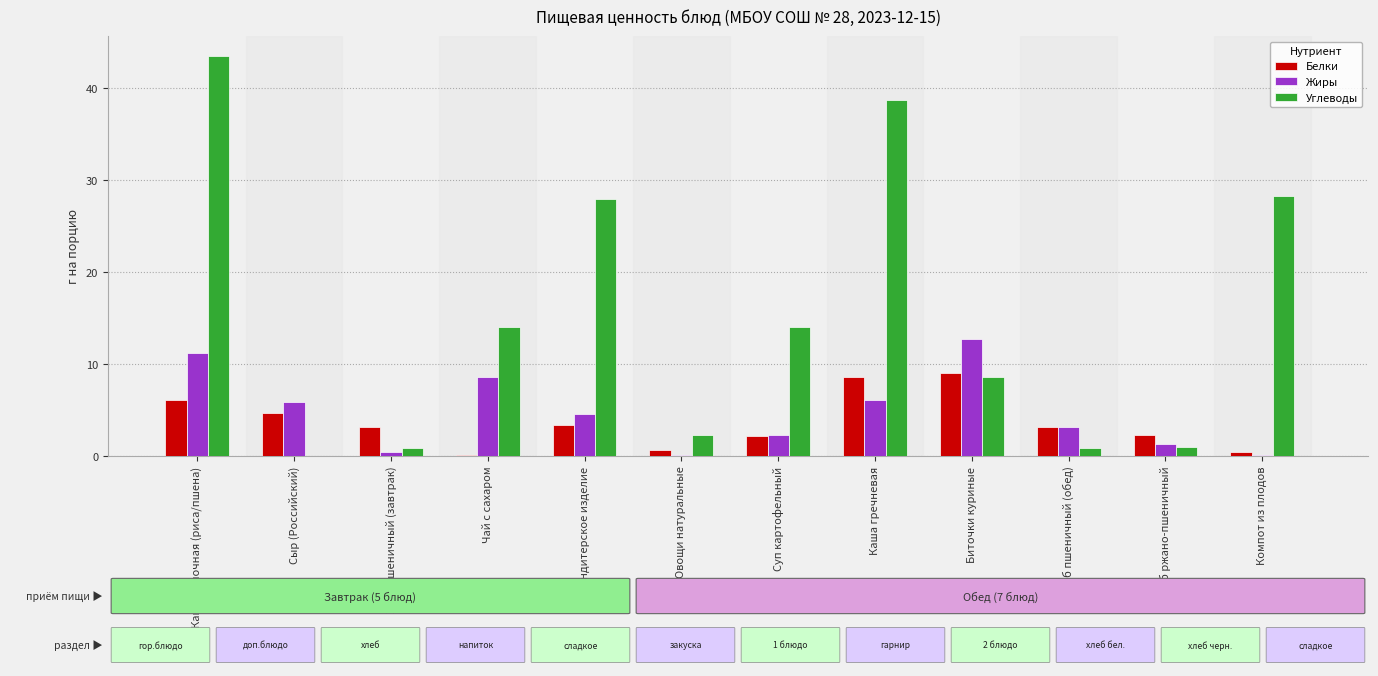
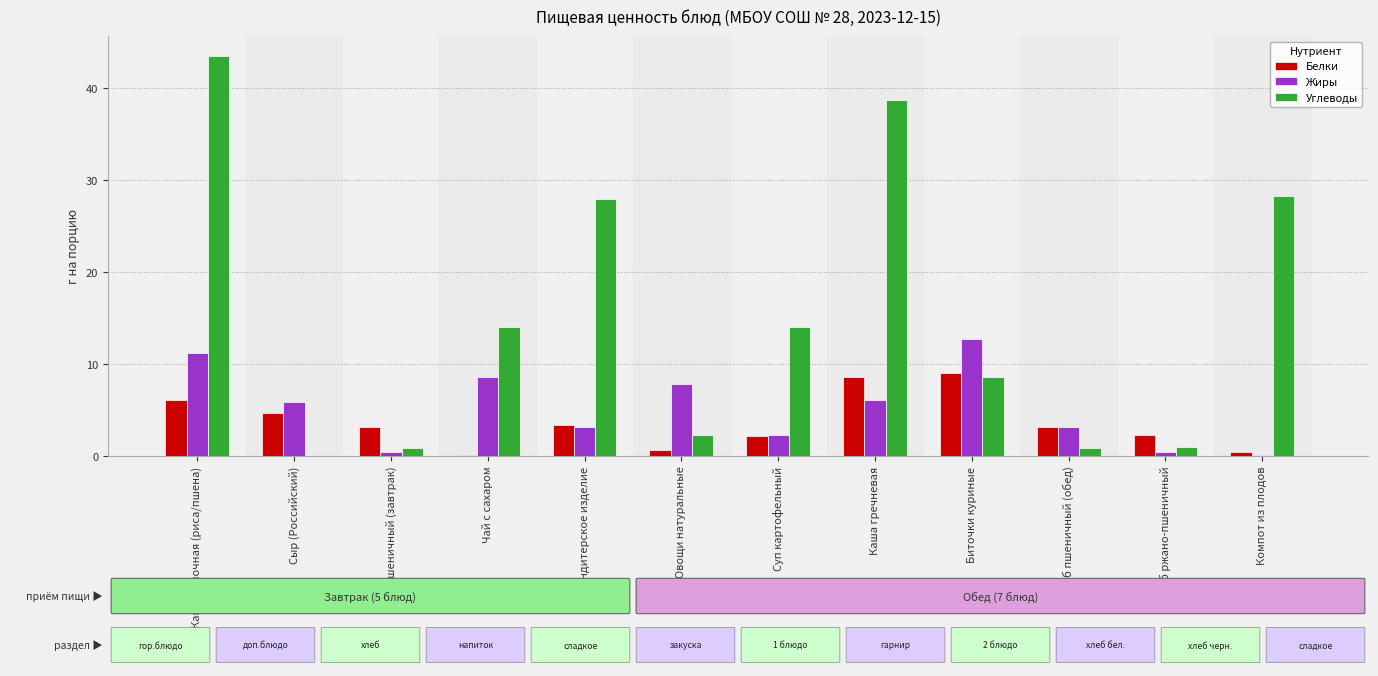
Жиры, Кондитерское изделие: 5 -> 3
Жиры, Овощи натуральные: 0 -> 8
Жиры, Хлеб ржано-пшеничный: 1 -> 0
